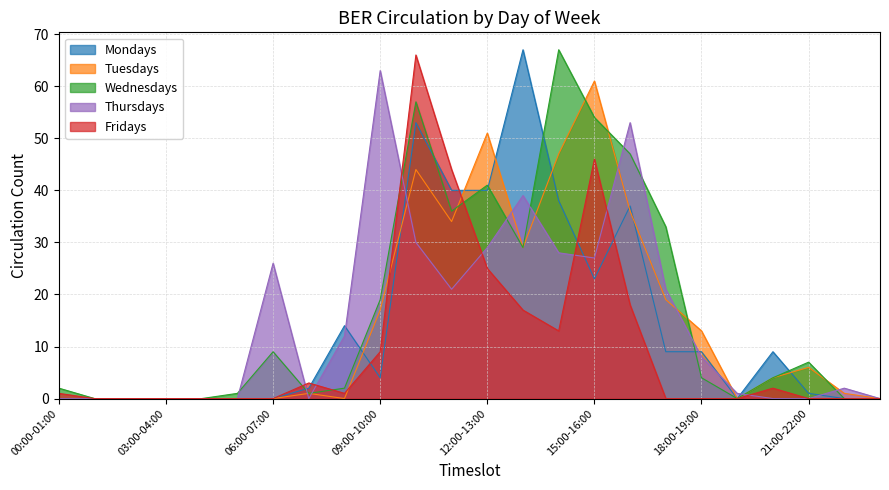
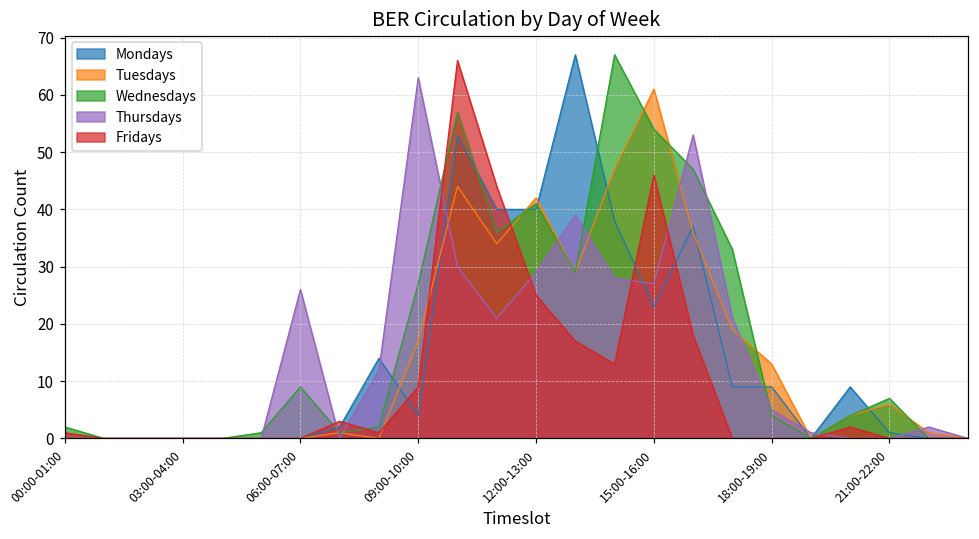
Wednesdays, 09:00-10:00: 19 -> 27
Tuesdays, 12:00-13:00: 51 -> 42
Thursdays, 18:00-19:00: 8 -> 5
